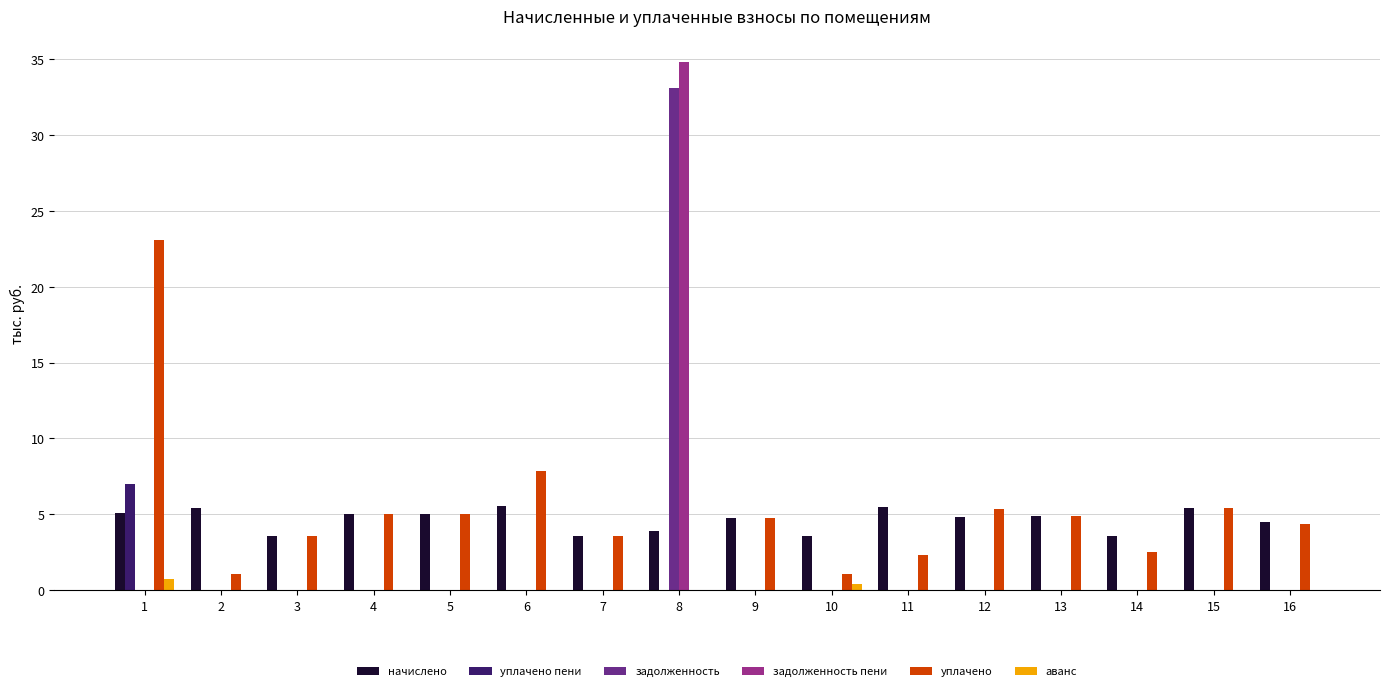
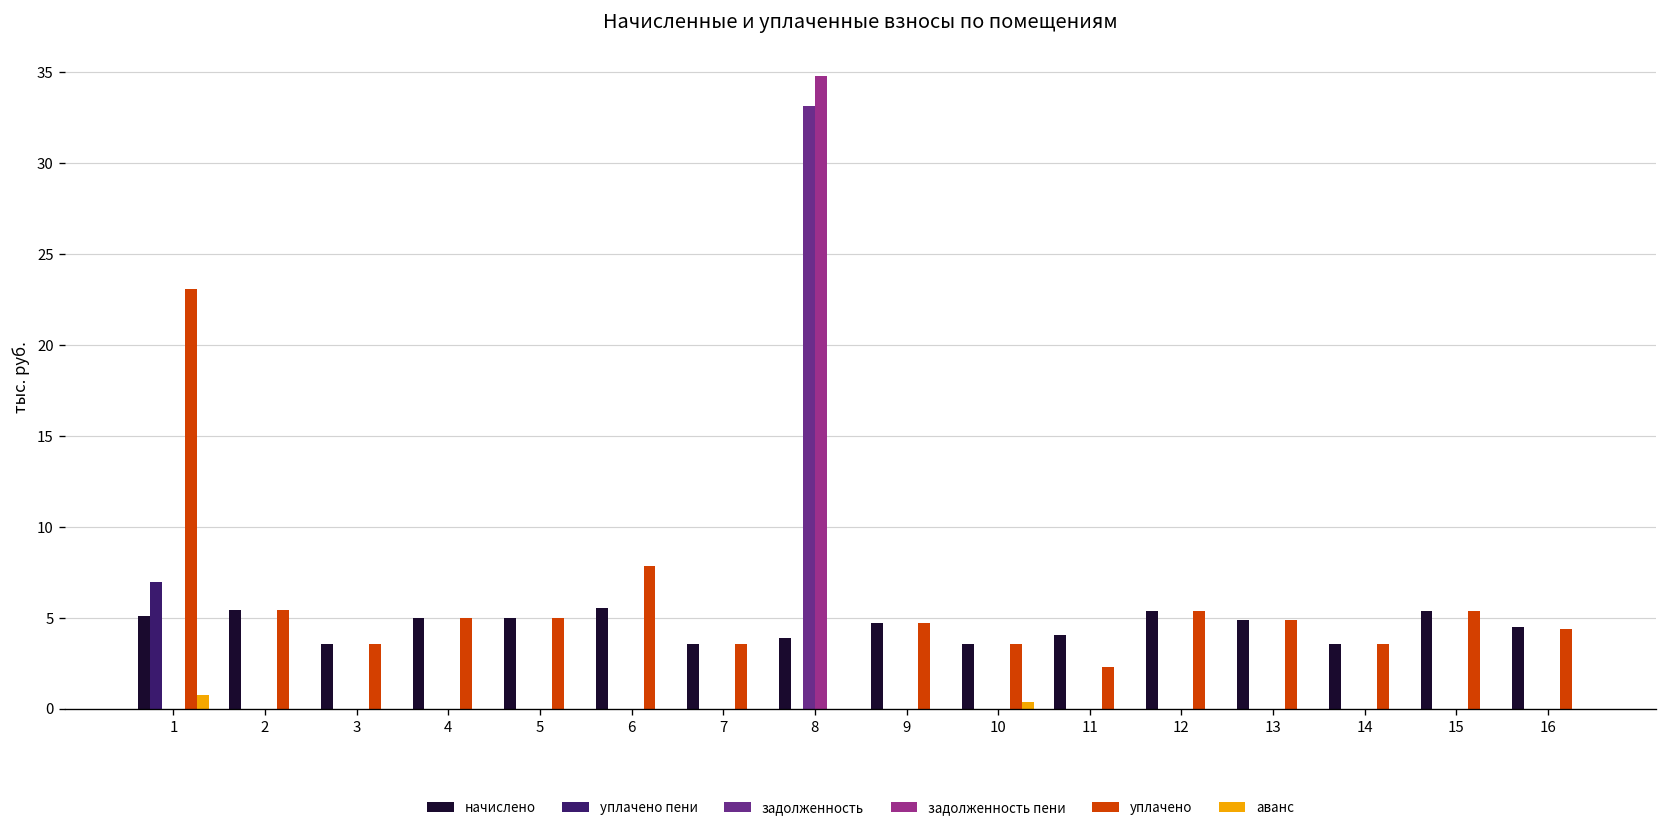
уплачено, 2: 1.1 -> 5.4
уплачено, 10: 1.1 -> 3.6
начислено, 11: 5.5 -> 4.1
начислено, 12: 4.8 -> 5.4
уплачено, 14: 2.5 -> 3.6
